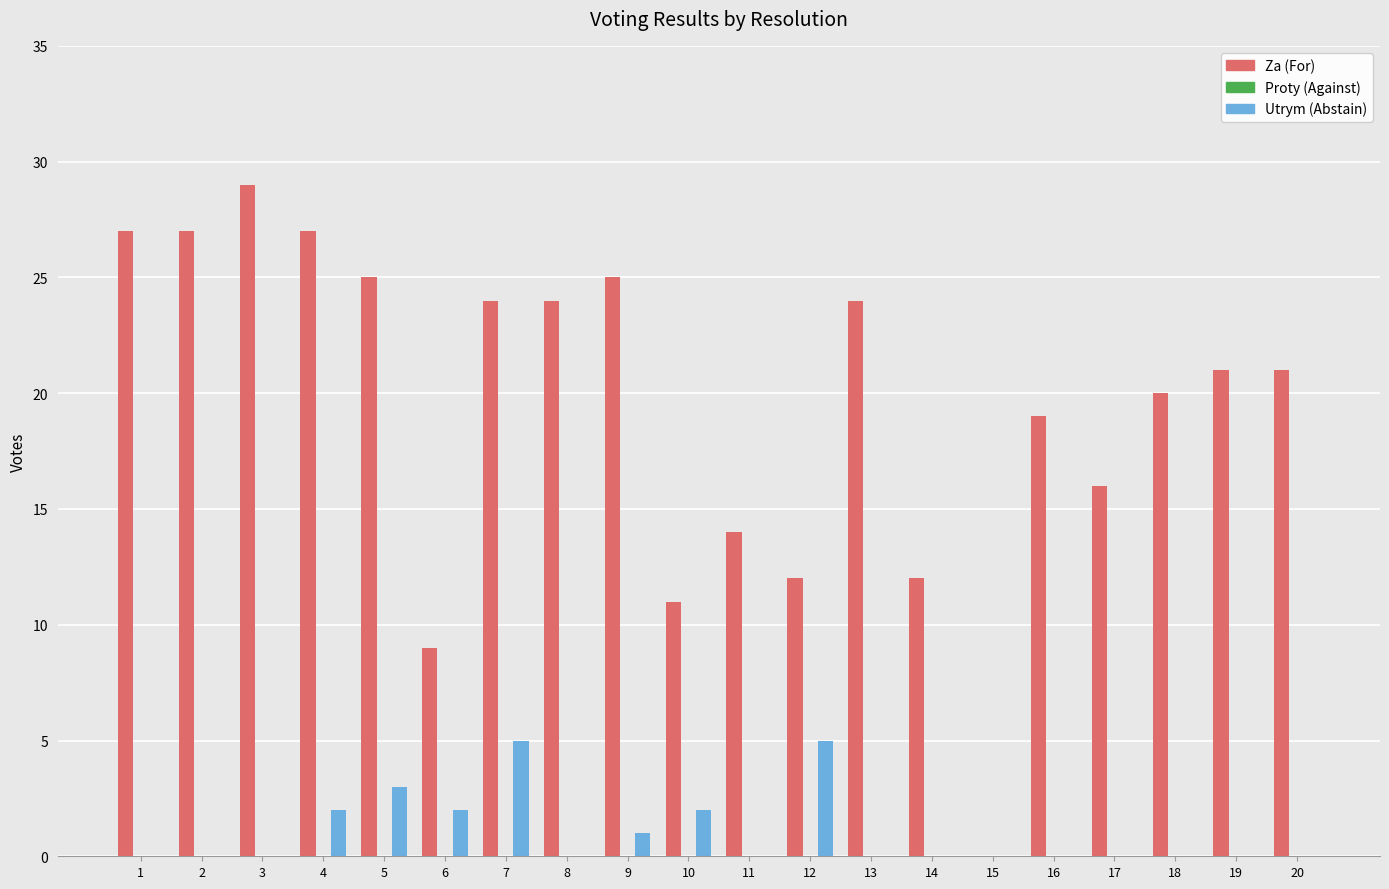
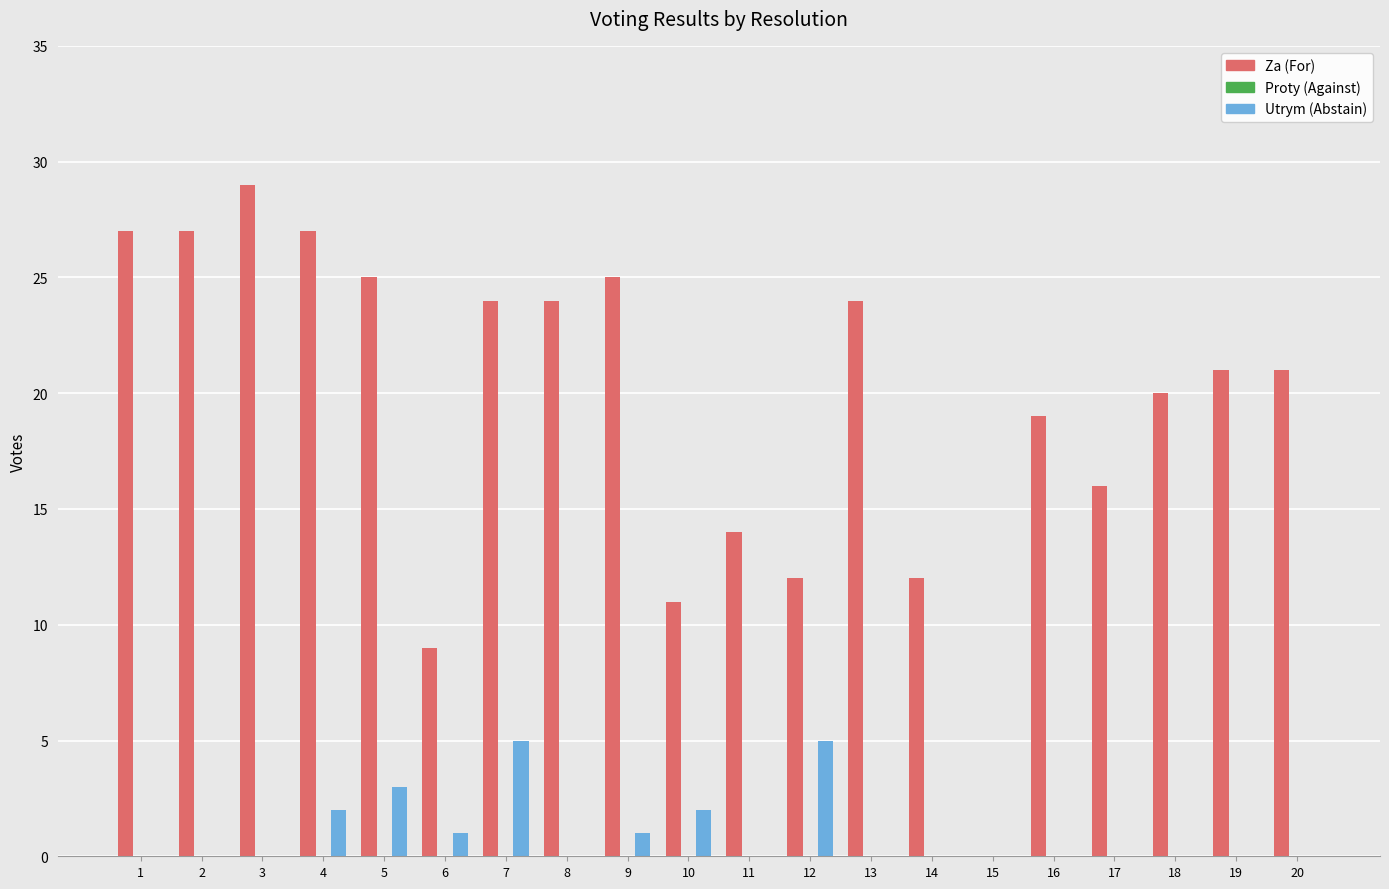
Utrym (Abstain), 6: 2 -> 1
